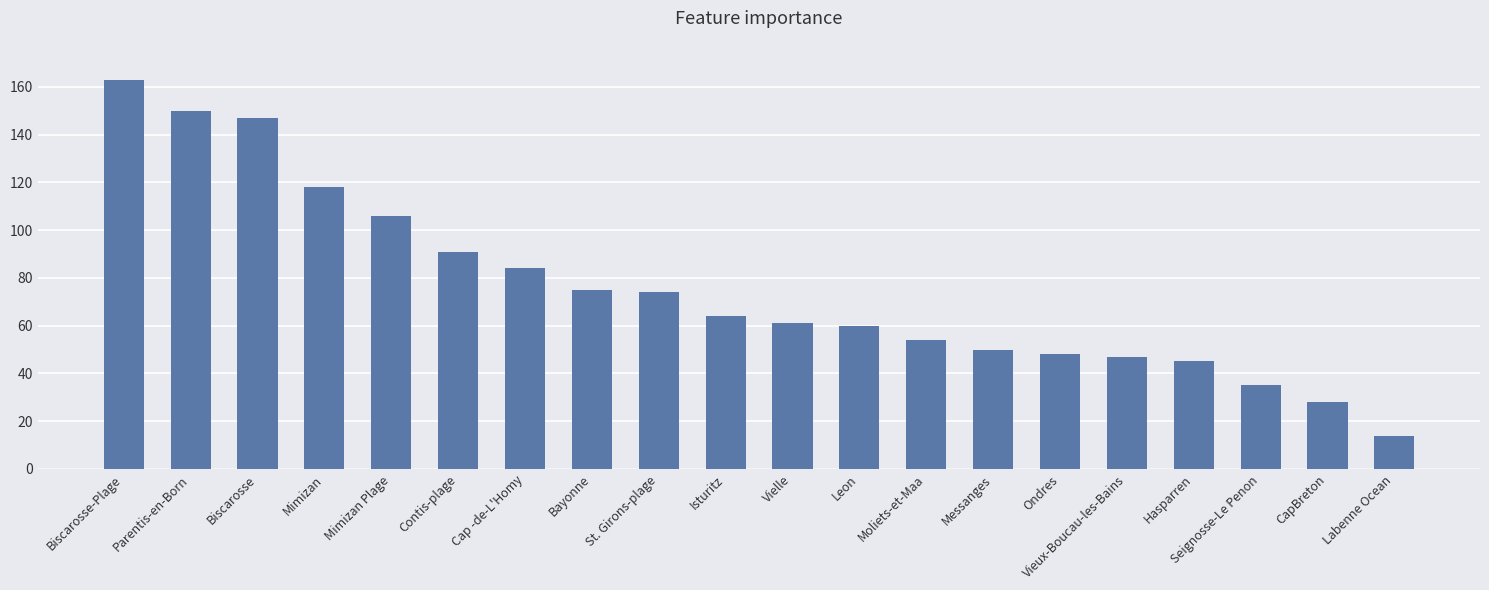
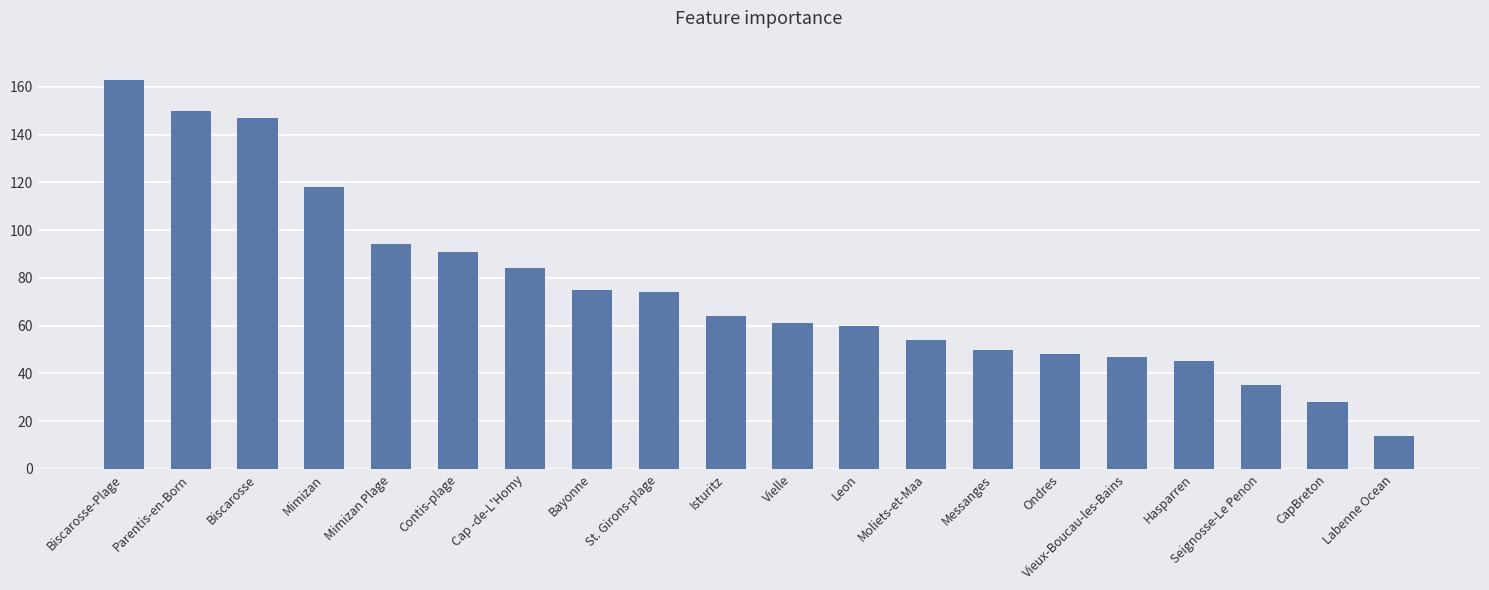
Mimizan Plage: 106 -> 94
